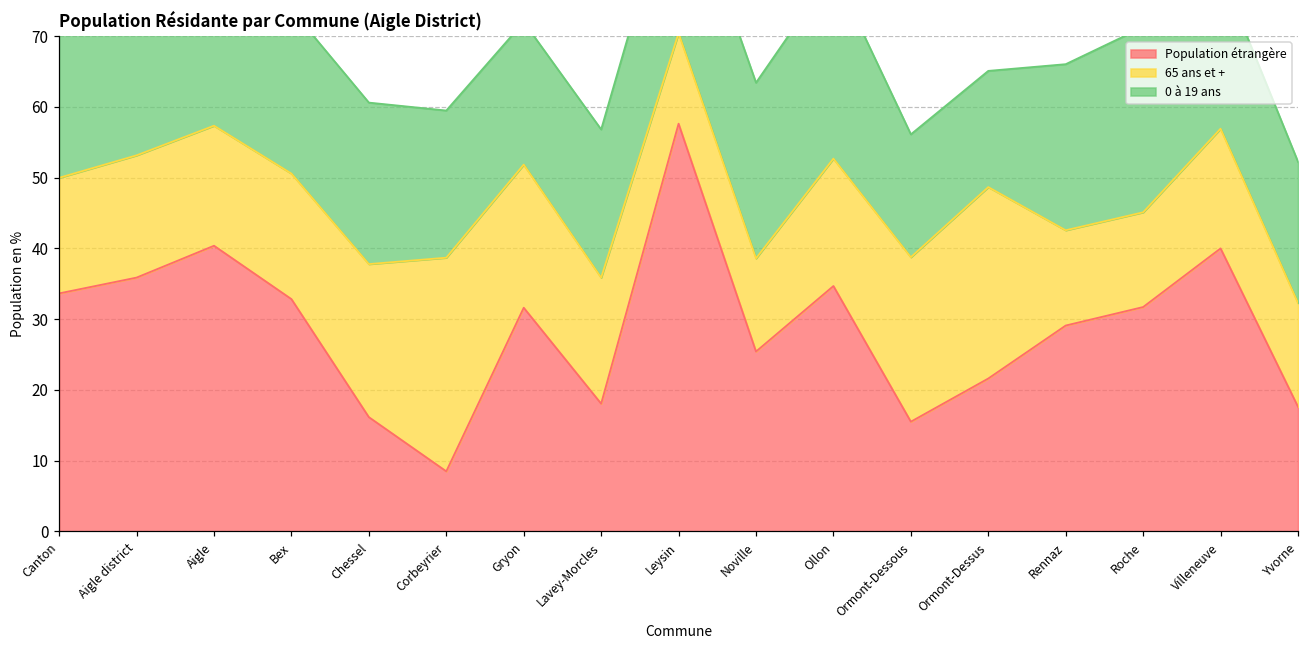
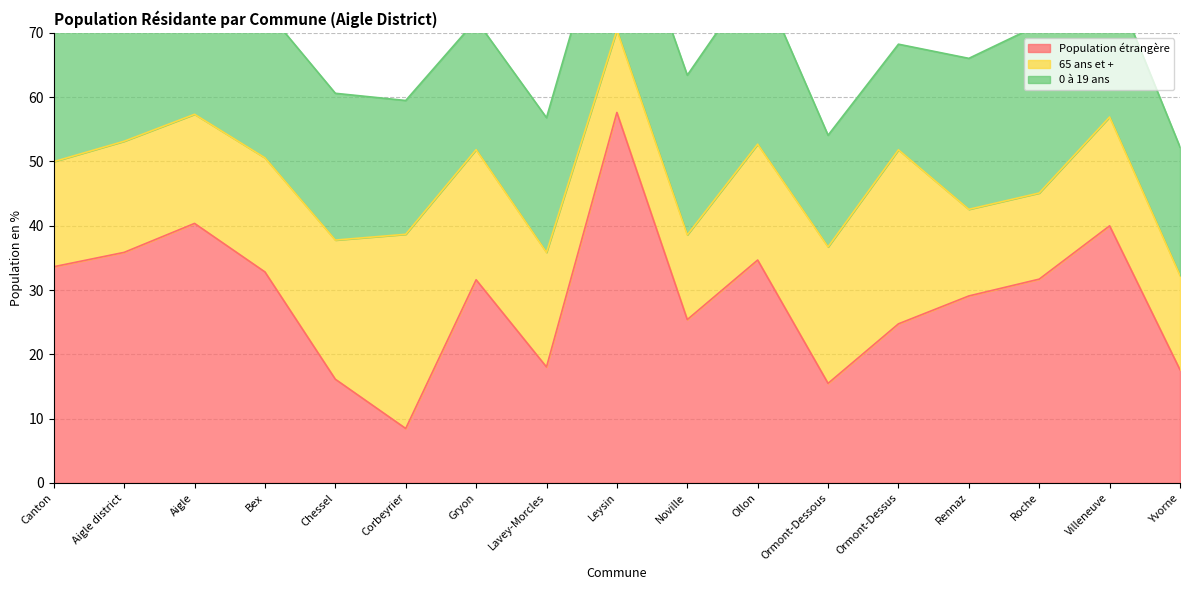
65 ans et +, Ormont-Dessous: 23 -> 21
Population étrangère, Ormont-Dessus: 22 -> 25
